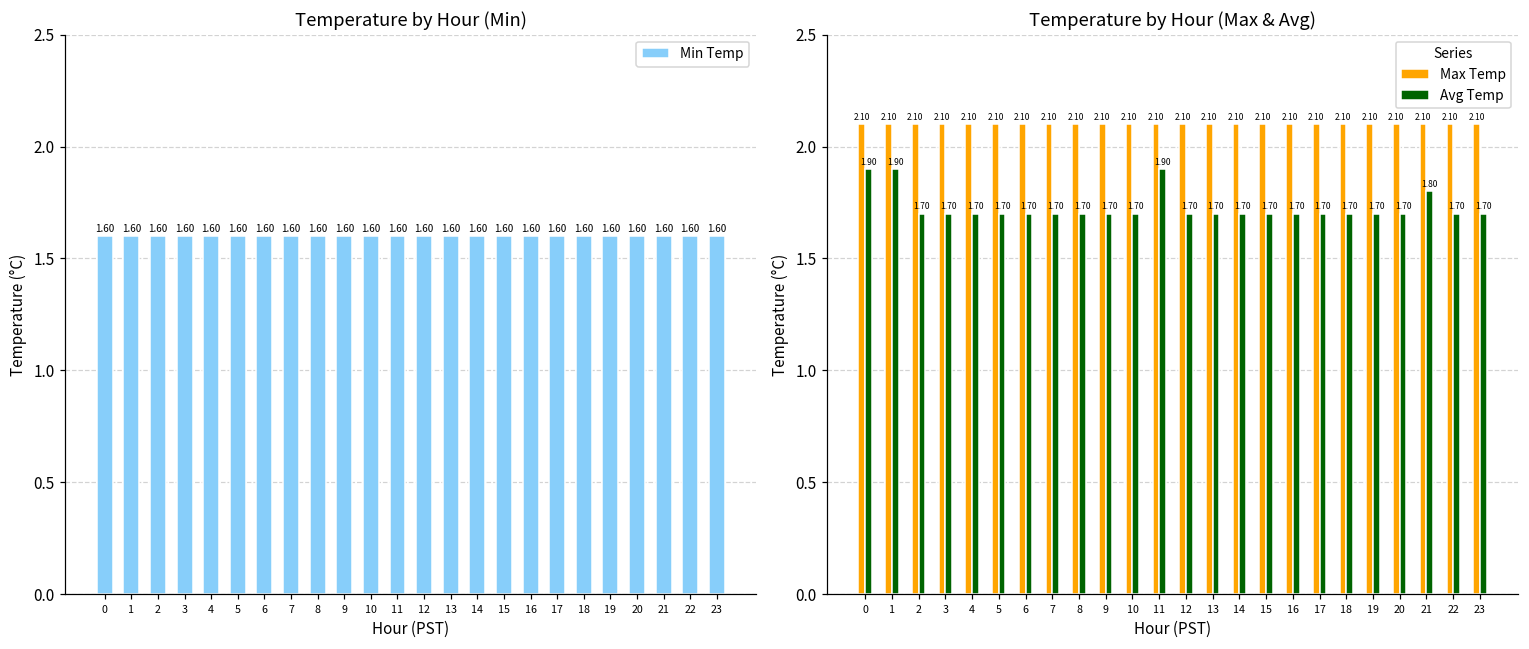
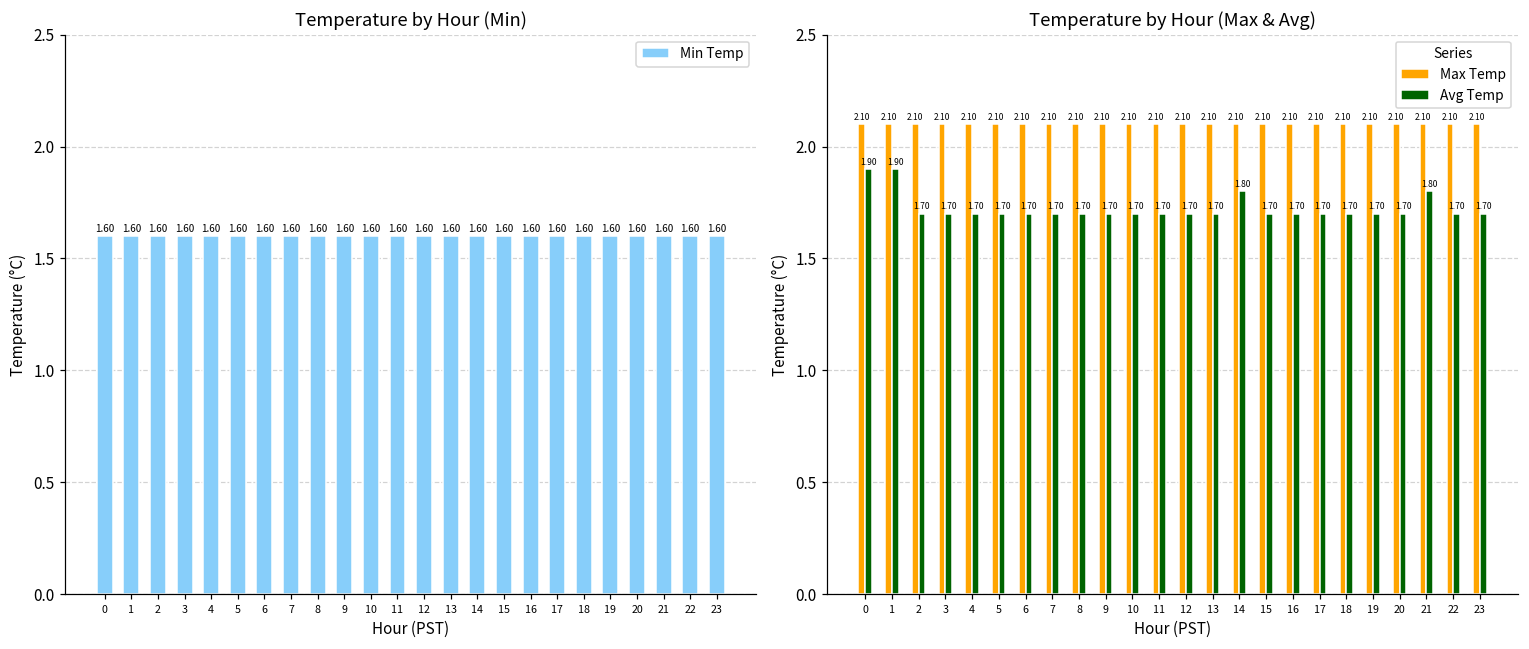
Temperature by Hour (Max & Avg), Avg Temp, 11: 1.90 -> 1.70
Temperature by Hour (Max & Avg), Avg Temp, 14: 1.70 -> 1.80
